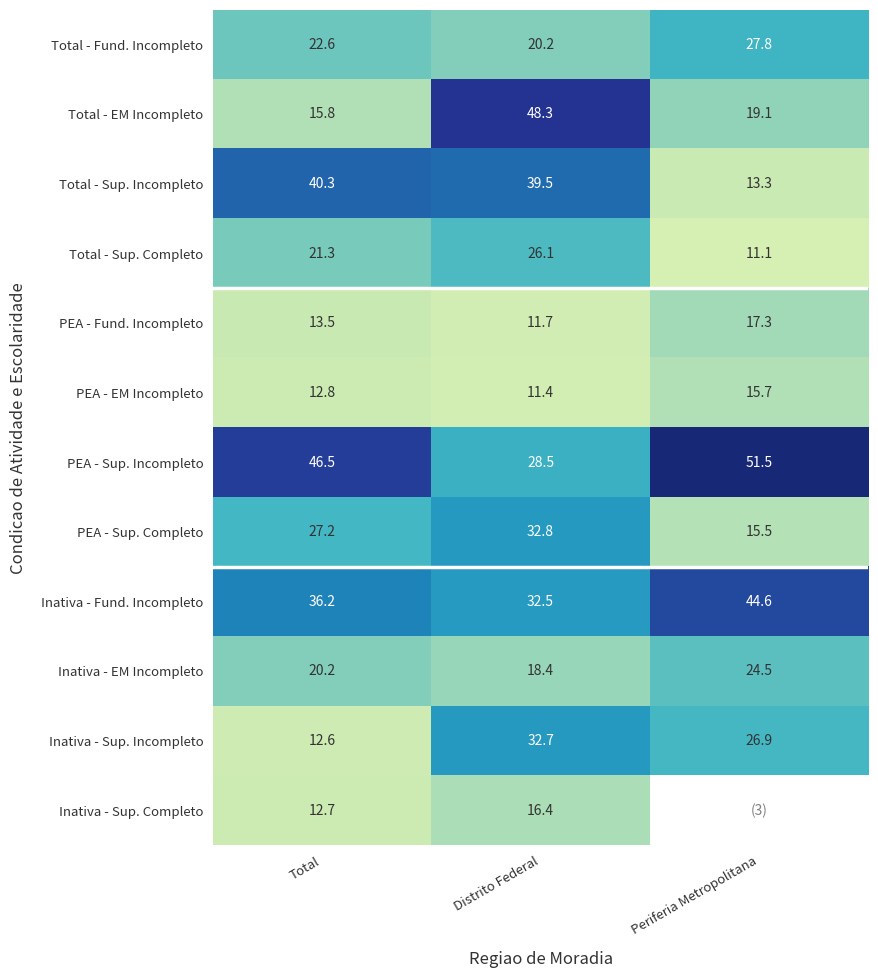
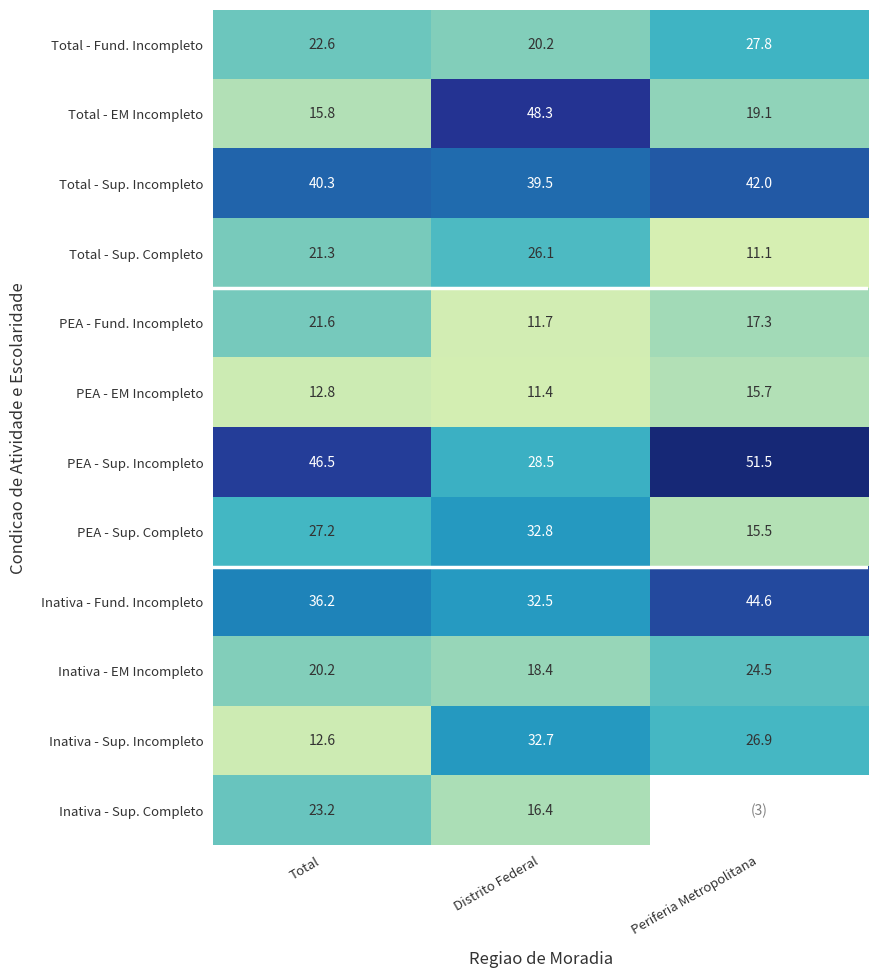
Total - Sup. Incompleto, Periferia Metropolitana: 13.3 -> 42.0
PEA - Fund. Incompleto, Total: 13.5 -> 21.6
Inativa - Sup. Completo, Total: 12.7 -> 23.2
